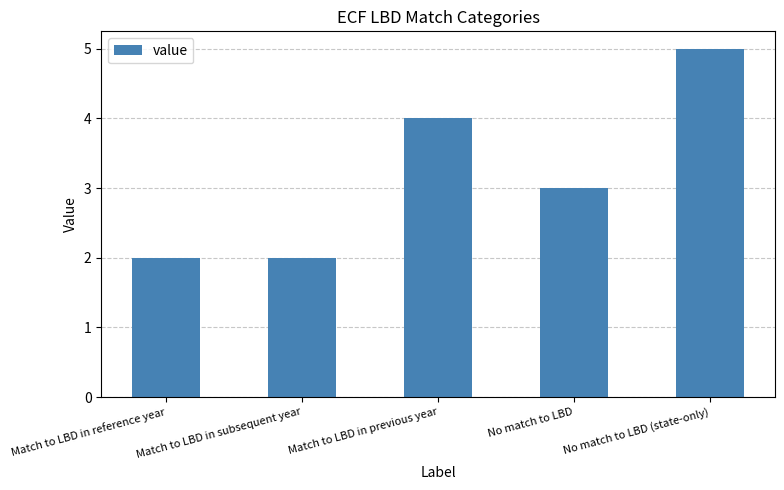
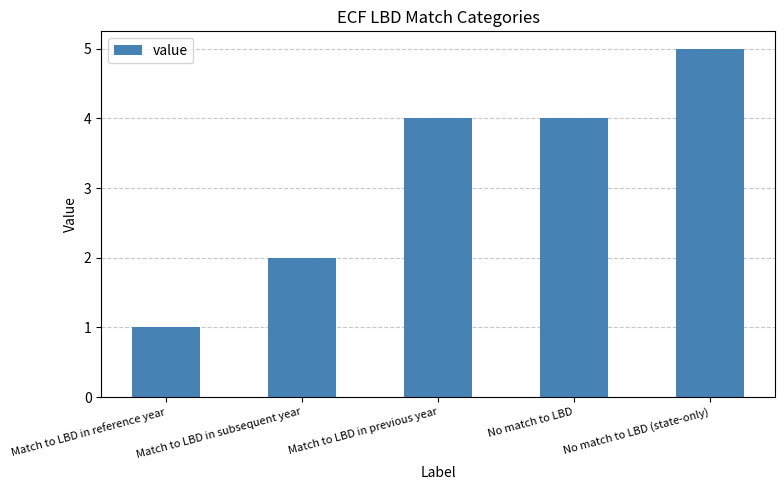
Match to LBD in reference year: 2 -> 1
No match to LBD: 3 -> 4
